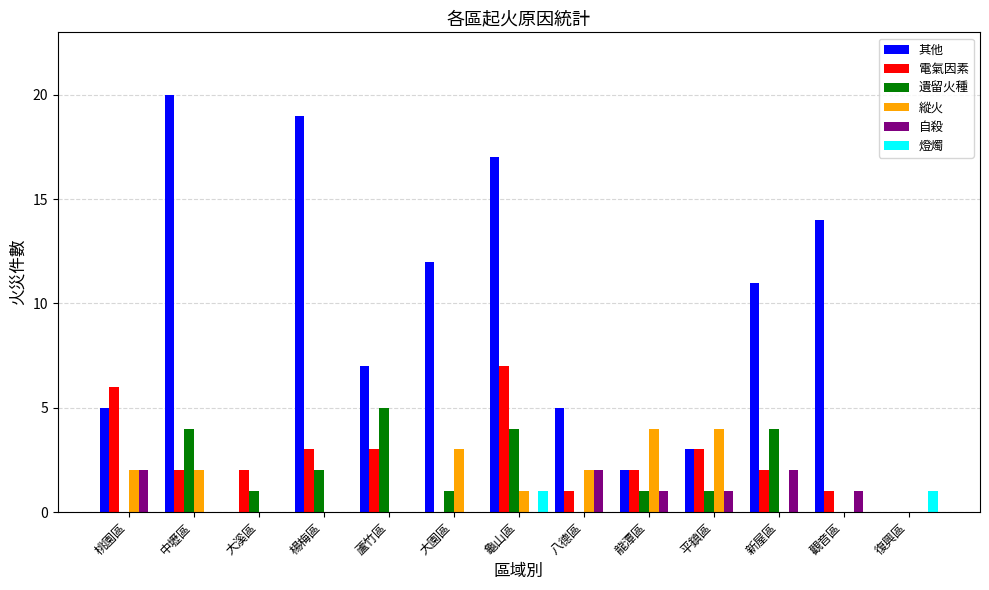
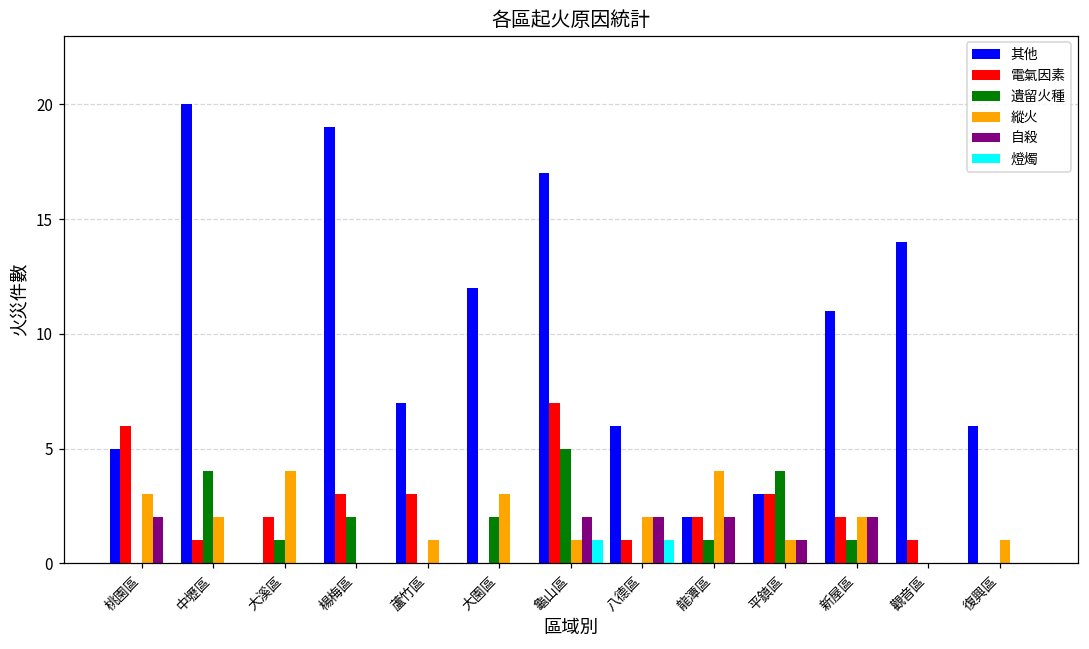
縱火, 桃園區: 2 -> 3
電氣因素, 中壢區: 2 -> 1
縱火, 大溪區: 0 -> 4
遺留火種, 蘆竹區: 5 -> 0
縱火, 蘆竹區: 0 -> 1
遺留火種, 大園區: 1 -> 2
遺留火種, 龜山區: 4 -> 5
自殺, 龜山區: 0 -> 2
其他, 八德區: 5 -> 6
燈燭, 八德區: 0 -> 1
自殺, 龍潭區: 1 -> 2
遺留火種, 平鎮區: 1 -> 4
縱火, 平鎮區: 4 -> 1
遺留火種, 新屋區: 4 -> 1
縱火, 新屋區: 0 -> 2
自殺, 觀音區: 1 -> 0
其他, 復興區: 0 -> 6
縱火, 復興區: 0 -> 1
燈燭, 復興區: 1 -> 0
